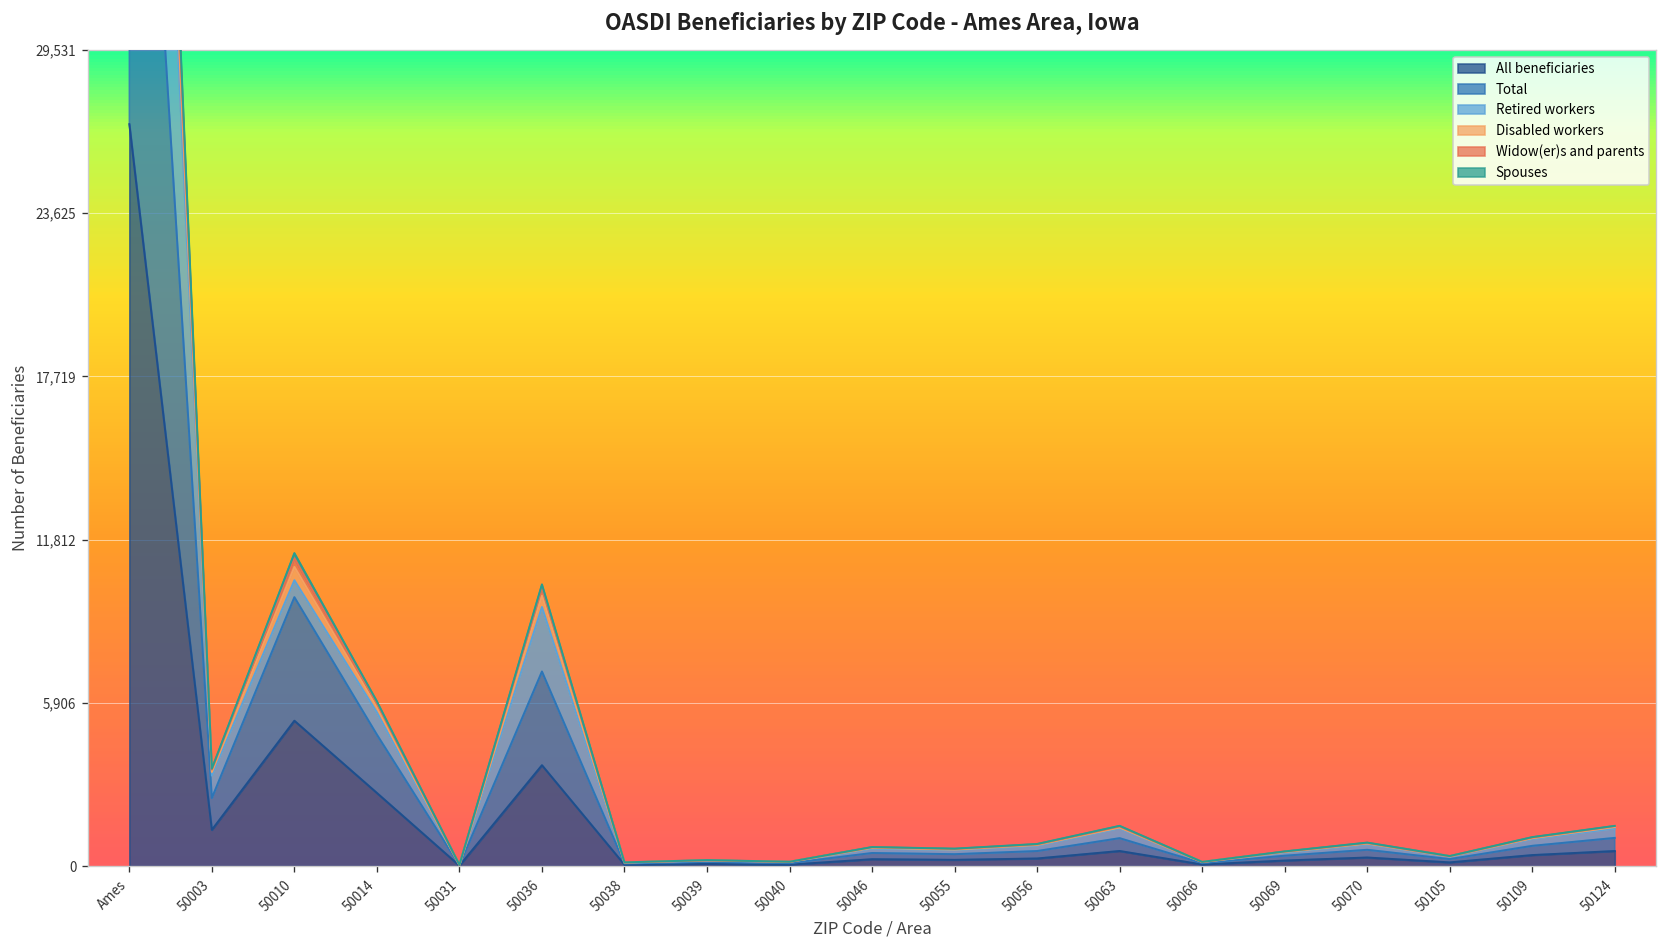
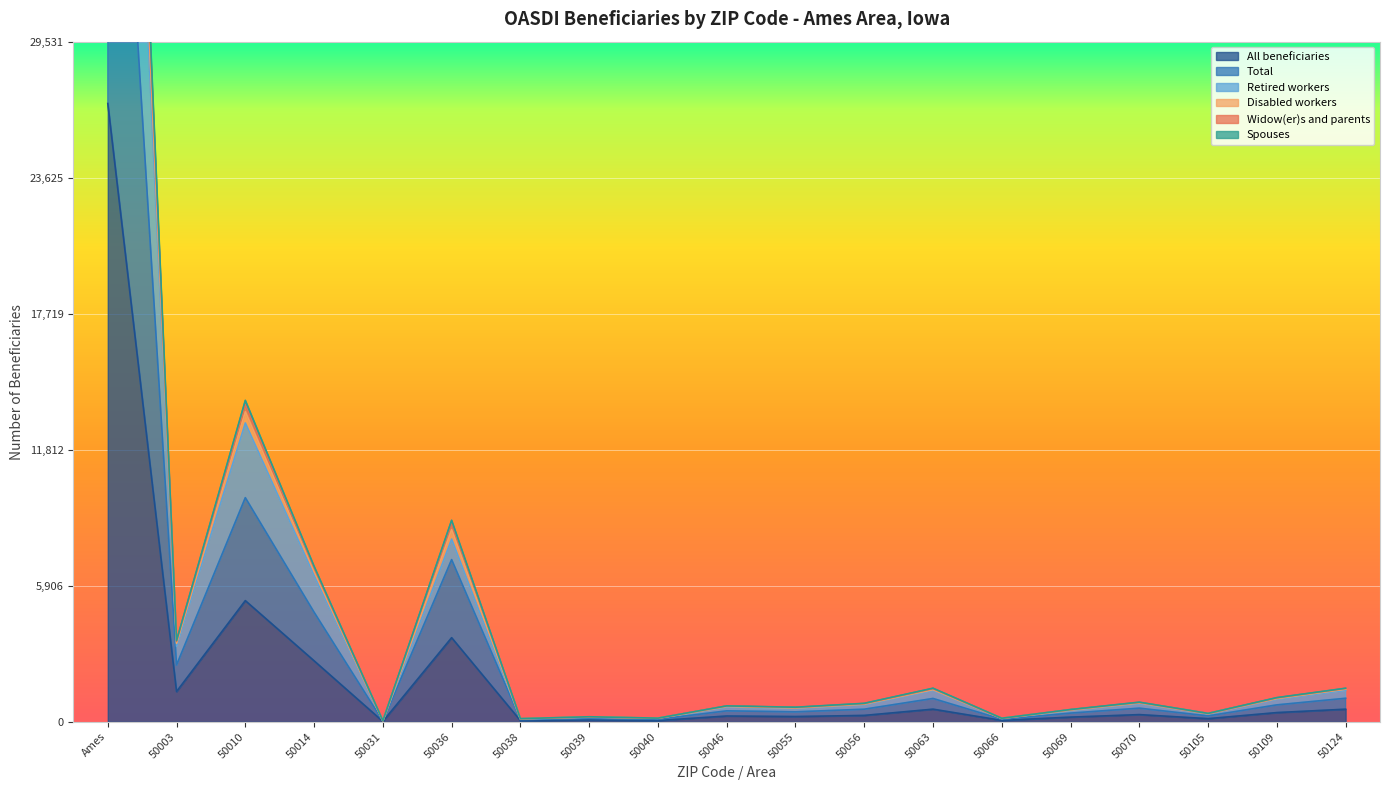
Retired workers, 50010: 600 -> 3,200
Retired workers, 50014: 800 -> 1,600
Retired workers, 50036: 2,300 -> 900
